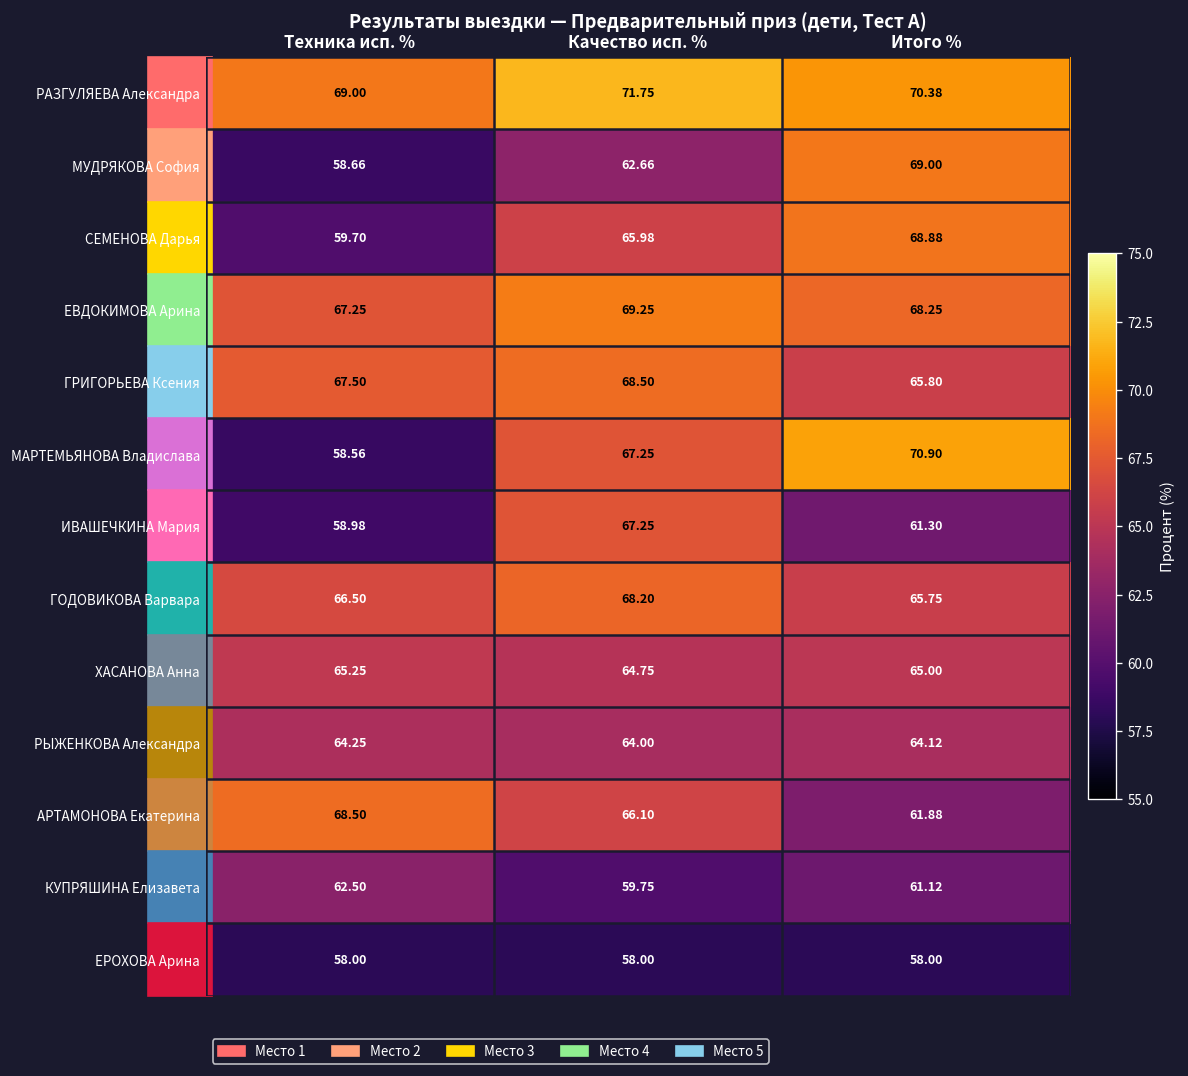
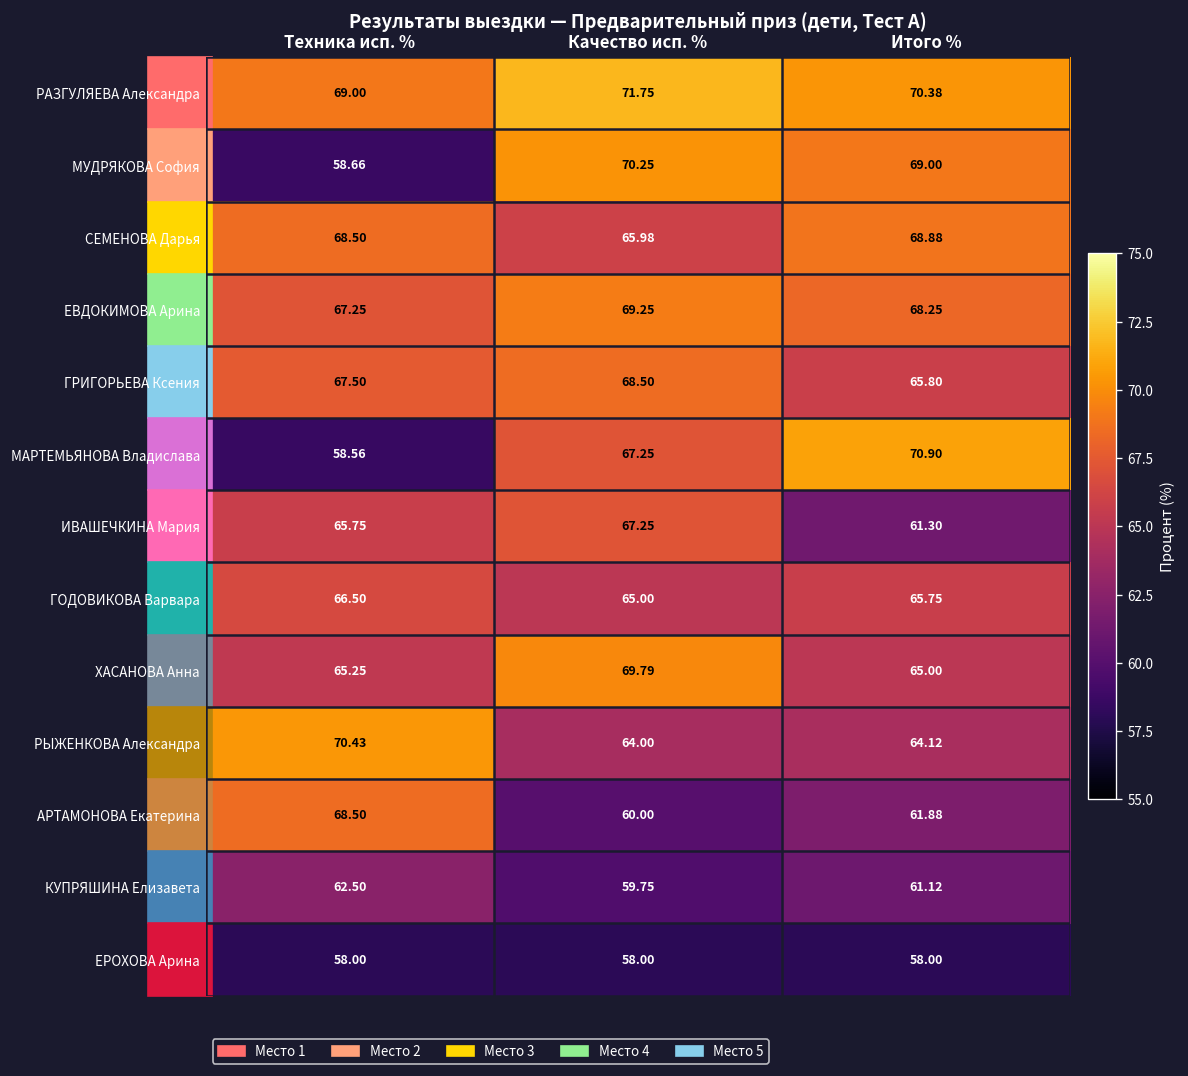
МУДРЯКОВА София, Качество исп. %: 62.66 -> 70.25
СЕМЕНОВА Дарья, Техника исп. %: 59.70 -> 68.50
ИВАШЕЧКИНА Мария, Техника исп. %: 58.98 -> 65.75
ГОДОВИКОВА Варвара, Качество исп. %: 68.20 -> 65.00
ХАСАНОВА Анна, Качество исп. %: 64.75 -> 69.79
РЫЖЕНКОВА Александра, Техника исп. %: 64.25 -> 70.43
АРТАМОНОВА Екатерина, Качество исп. %: 66.10 -> 60.00
